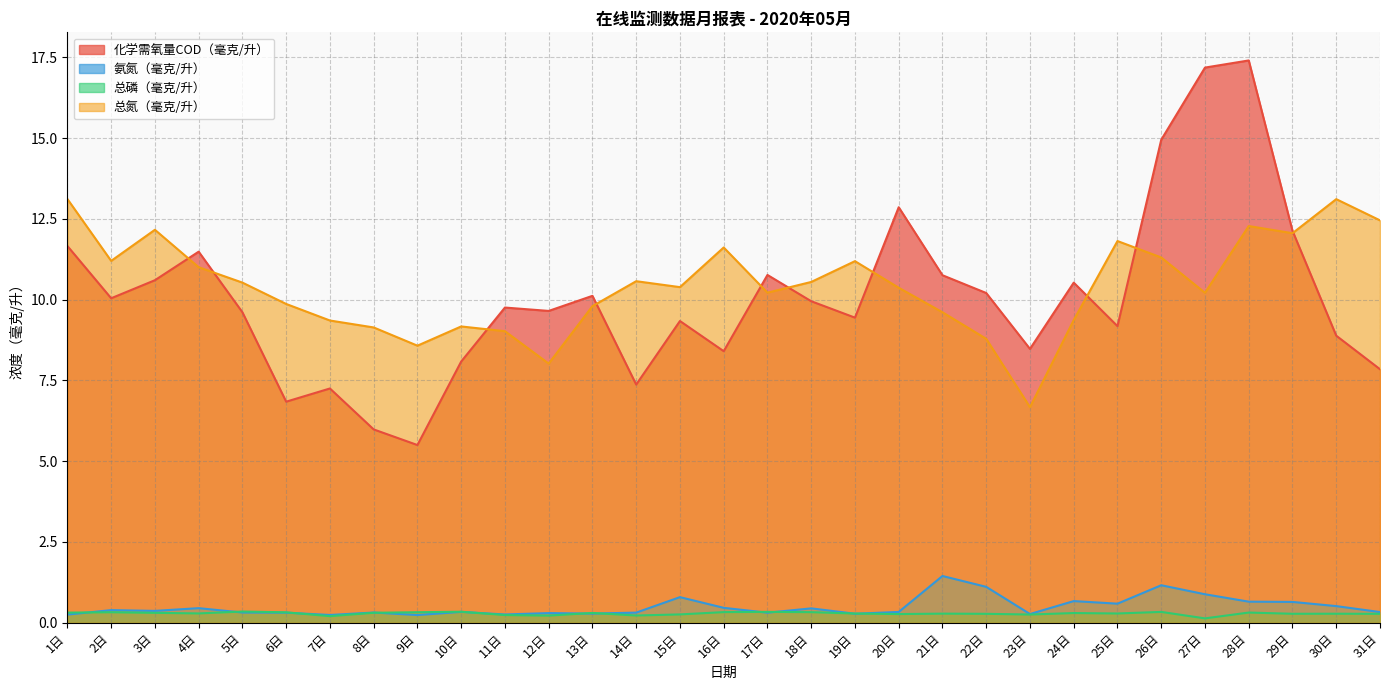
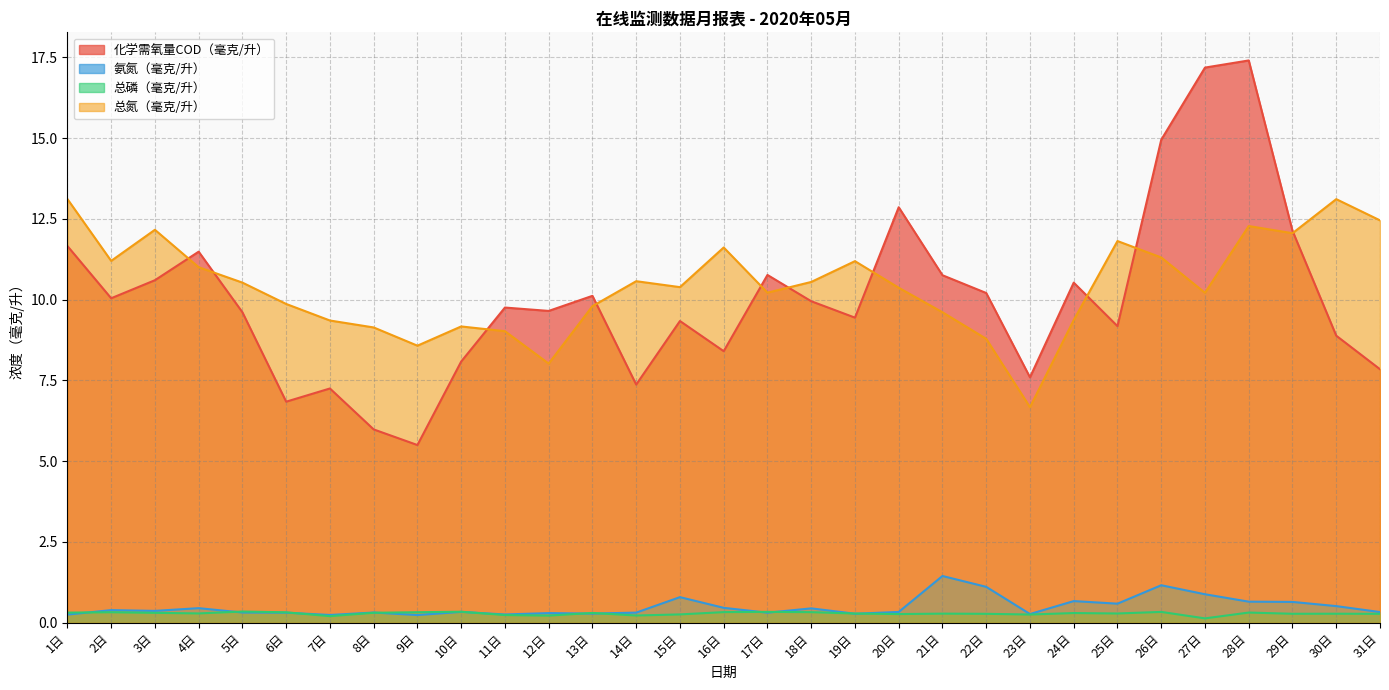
化学需氧量COD（毫克/升）, 23日: 8.5 -> 7.6
